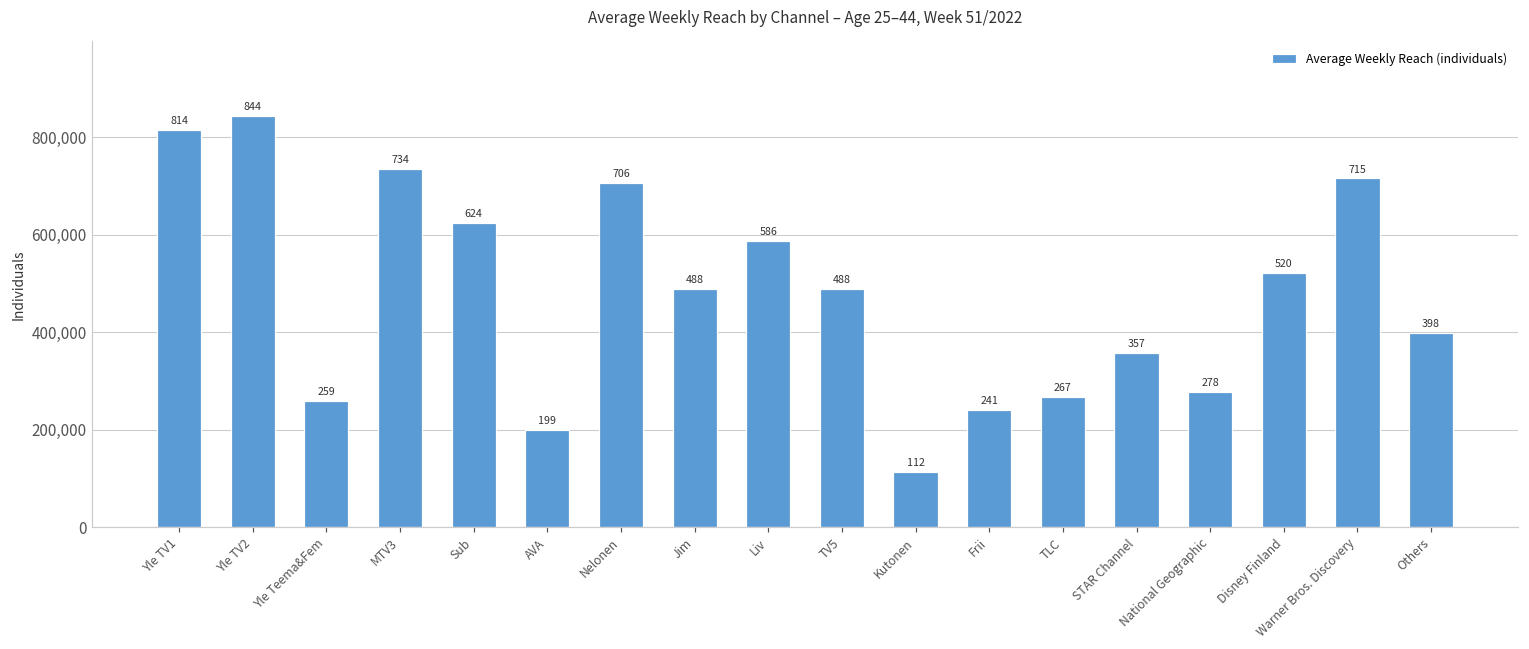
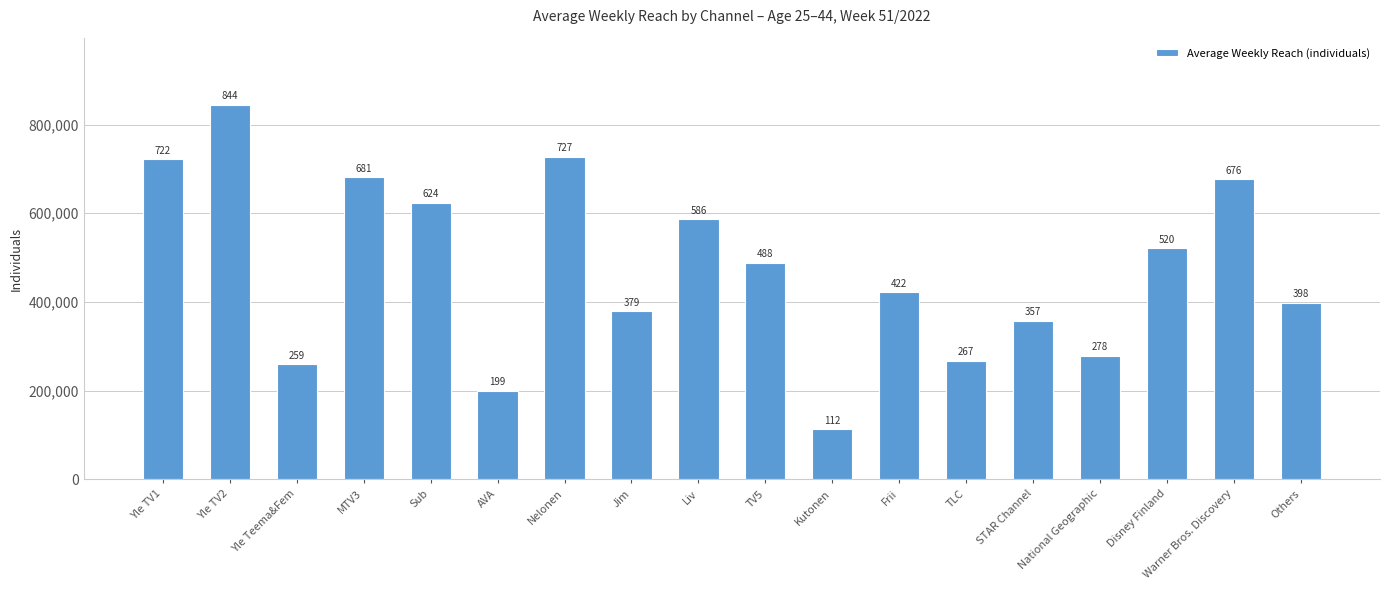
Yle TV1: 814 -> 722
MTV3: 734 -> 681
Nelonen: 706 -> 727
Jim: 488 -> 379
Frii: 241 -> 422
Warner Bros. Discovery: 715 -> 676
